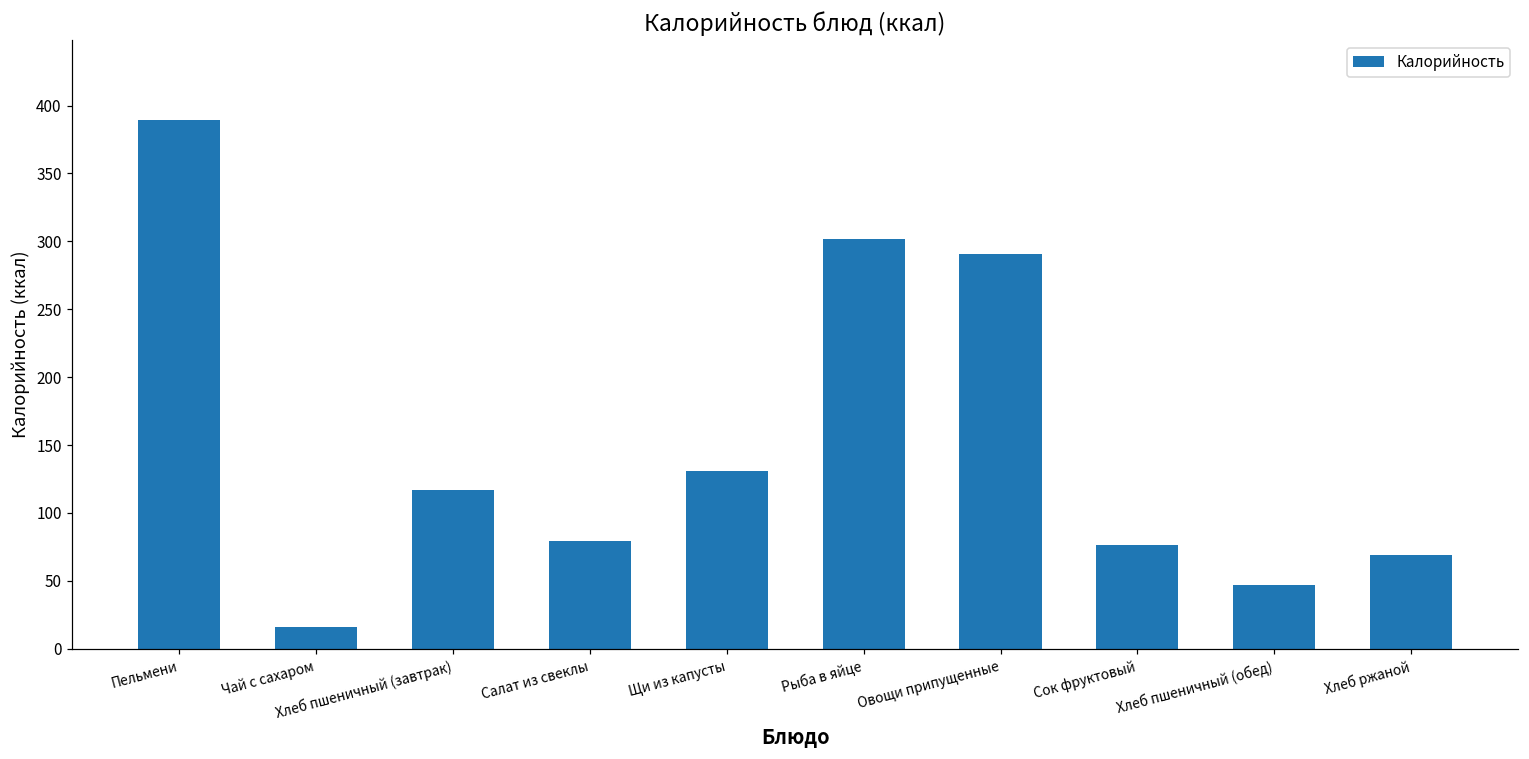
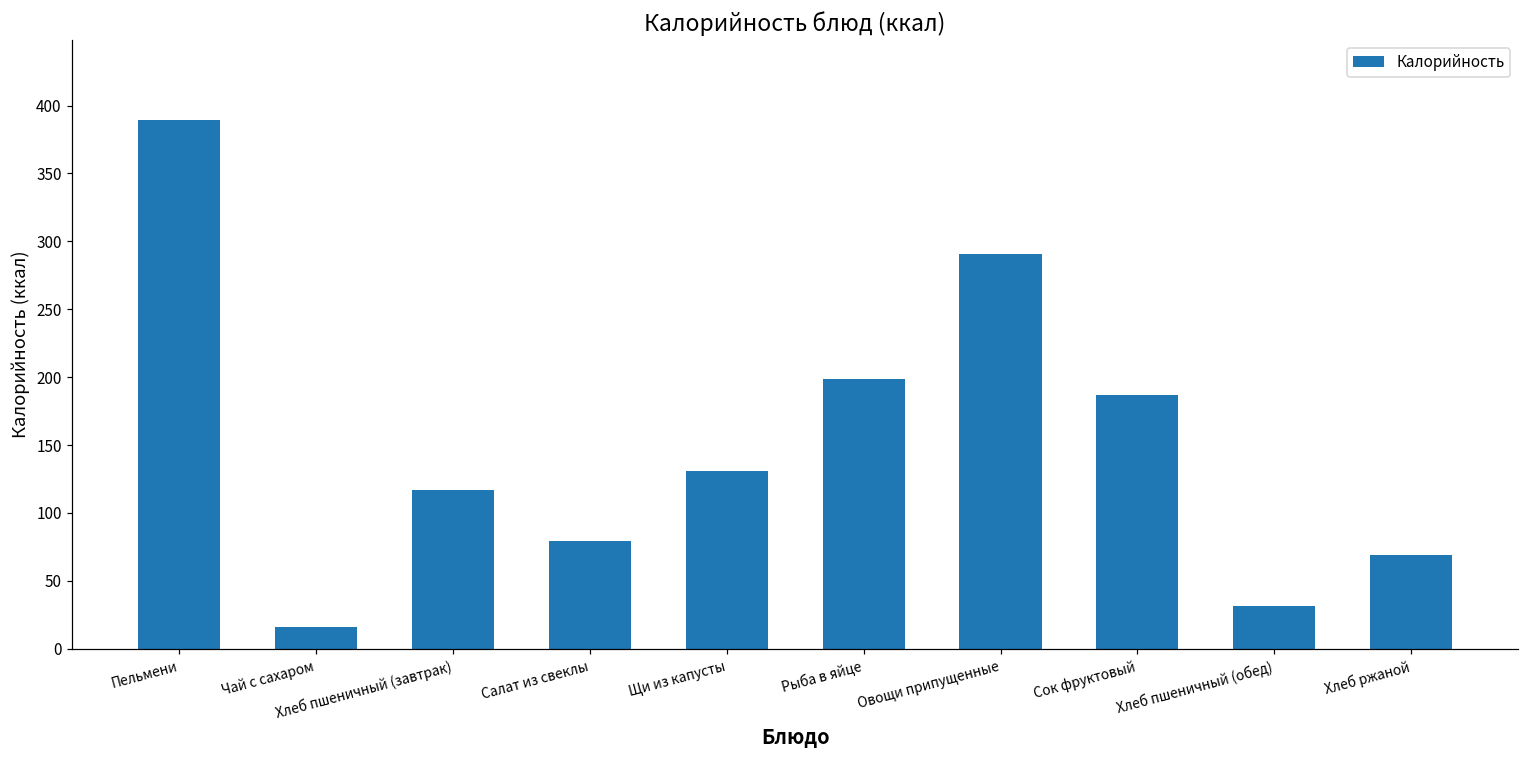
Рыба в яйце: 302 -> 199
Сок фруктовый: 76 -> 187
Хлеб пшеничный (обед): 47 -> 31
